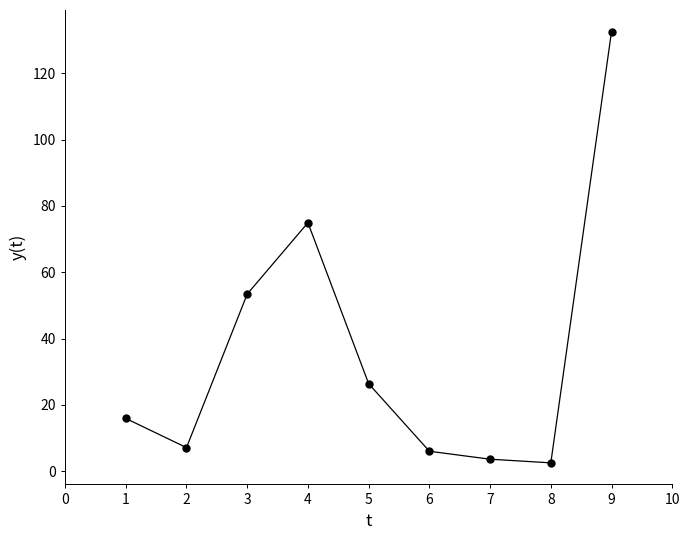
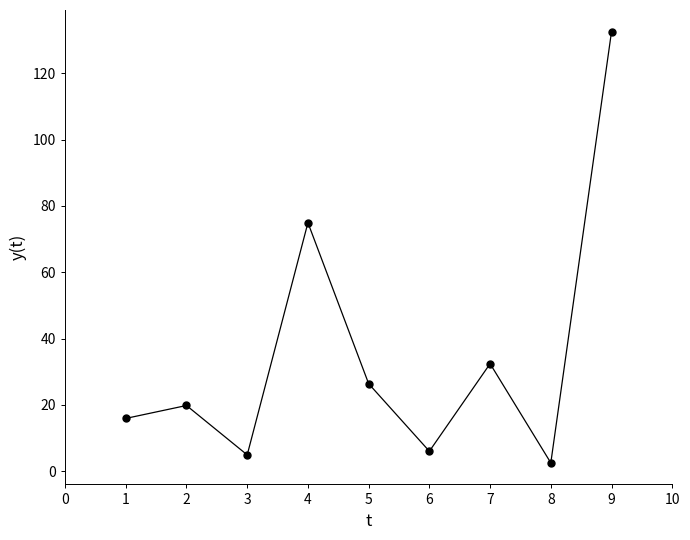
2: 7 -> 20
3: 53 -> 5
7: 4 -> 32
